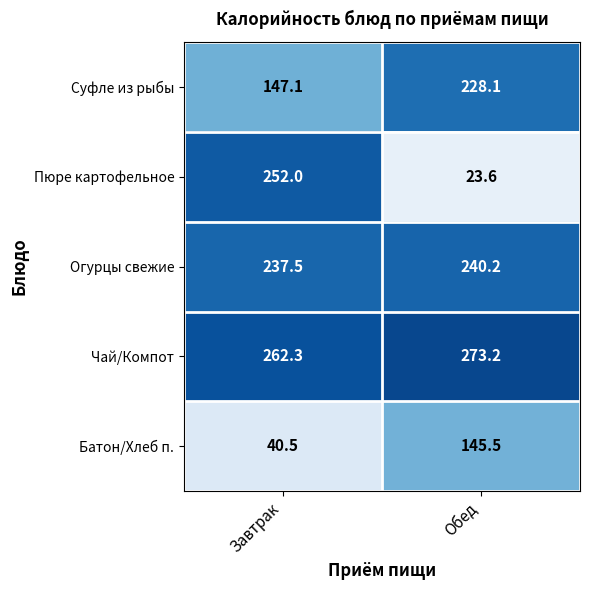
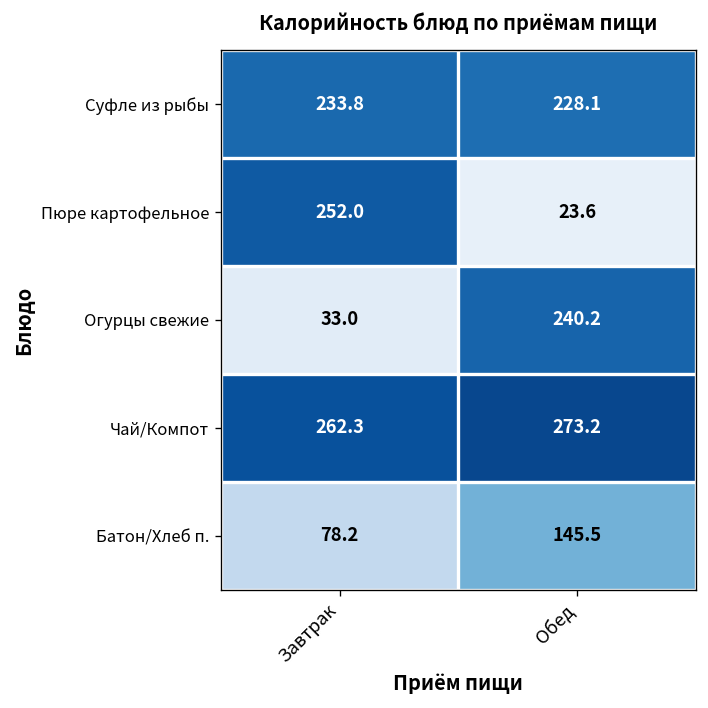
Суфле из рыбы, Завтрак: 147.1 -> 233.8
Огурцы свежие, Завтрак: 237.5 -> 33.0
Батон/Хлеб п., Завтрак: 40.5 -> 78.2
